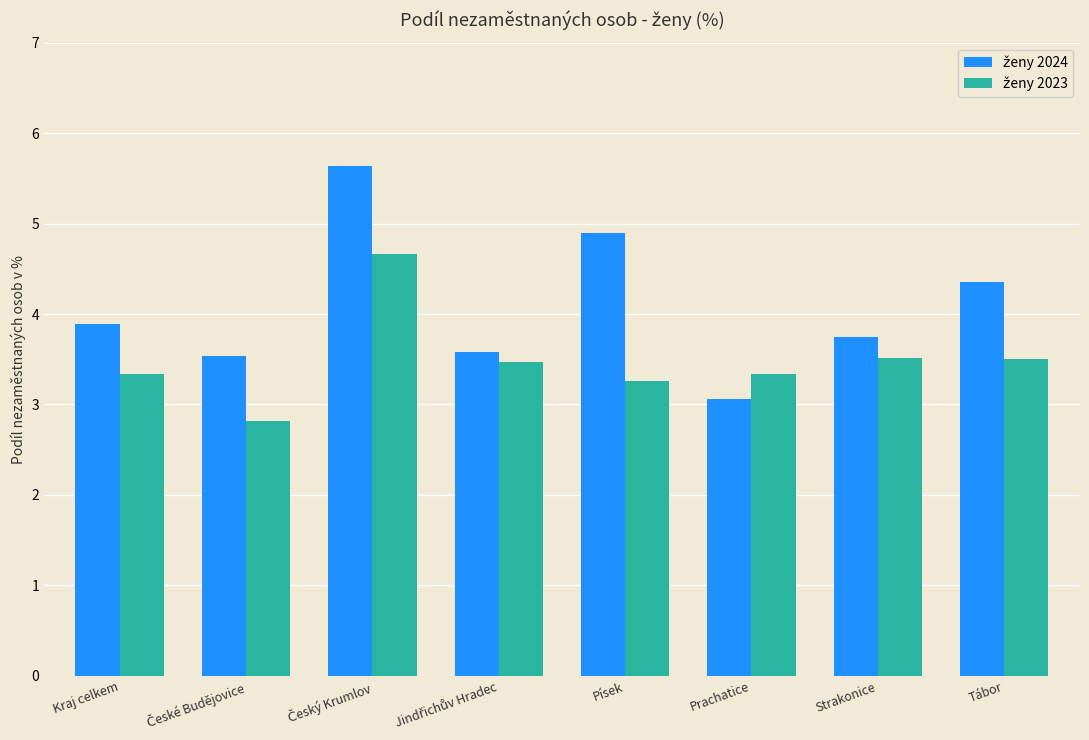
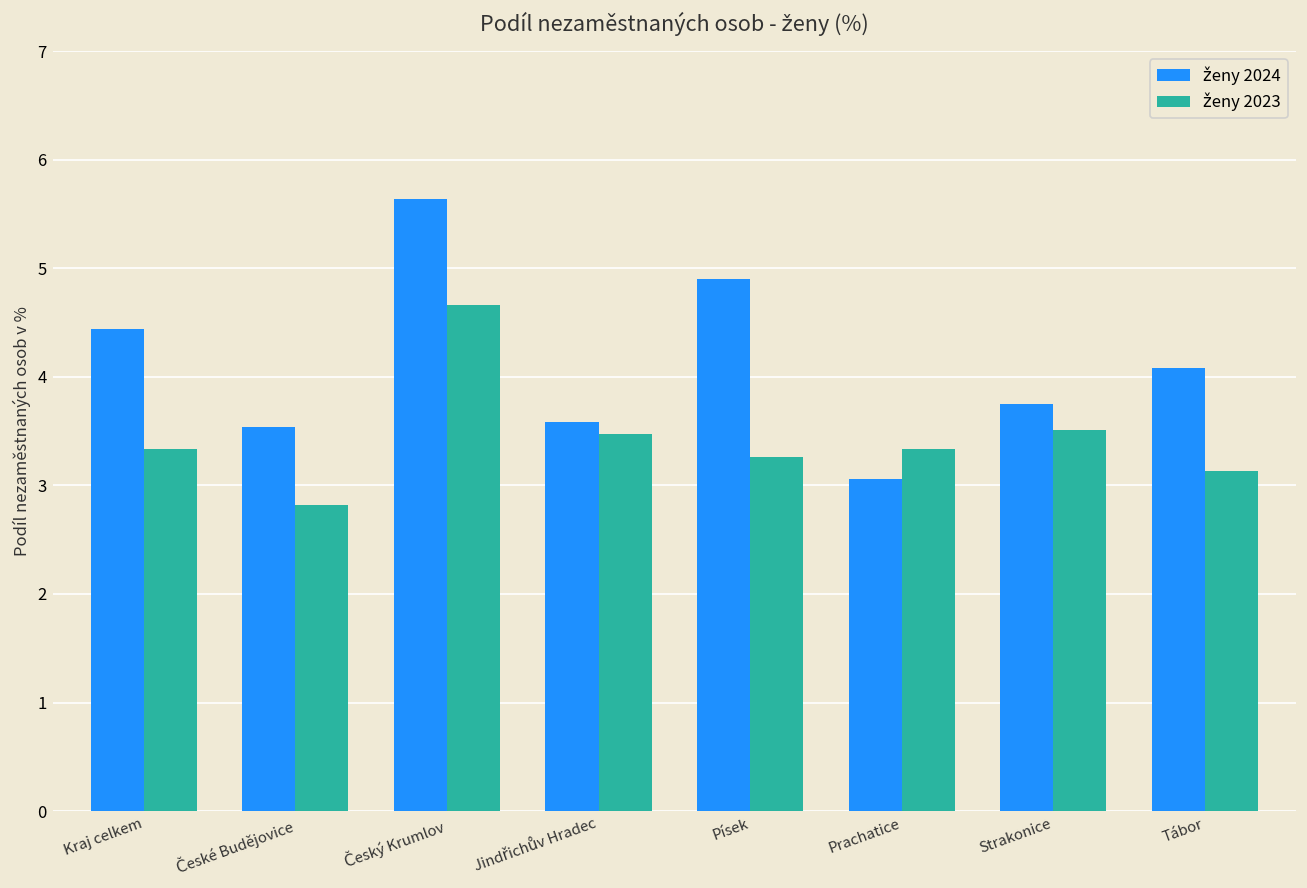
ženy 2024, Kraj celkem: 3.9 -> 4.4
ženy 2024, Tábor: 4.4 -> 4.1
ženy 2023, Tábor: 3.5 -> 3.1
